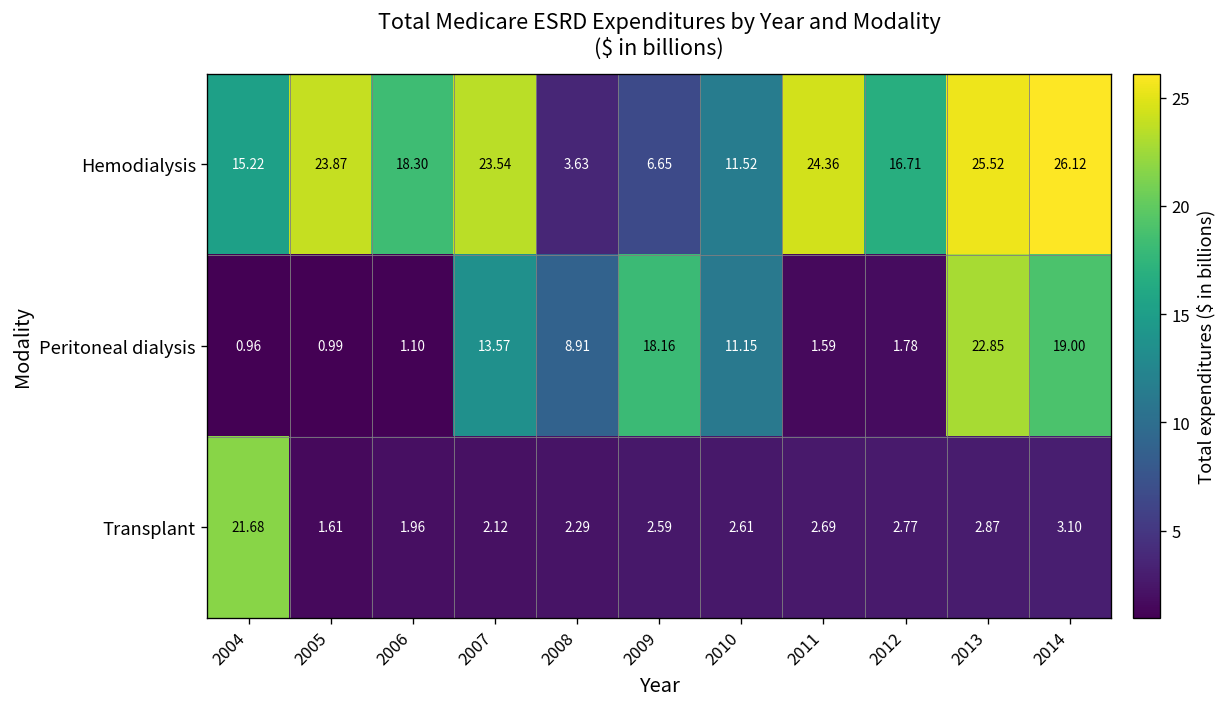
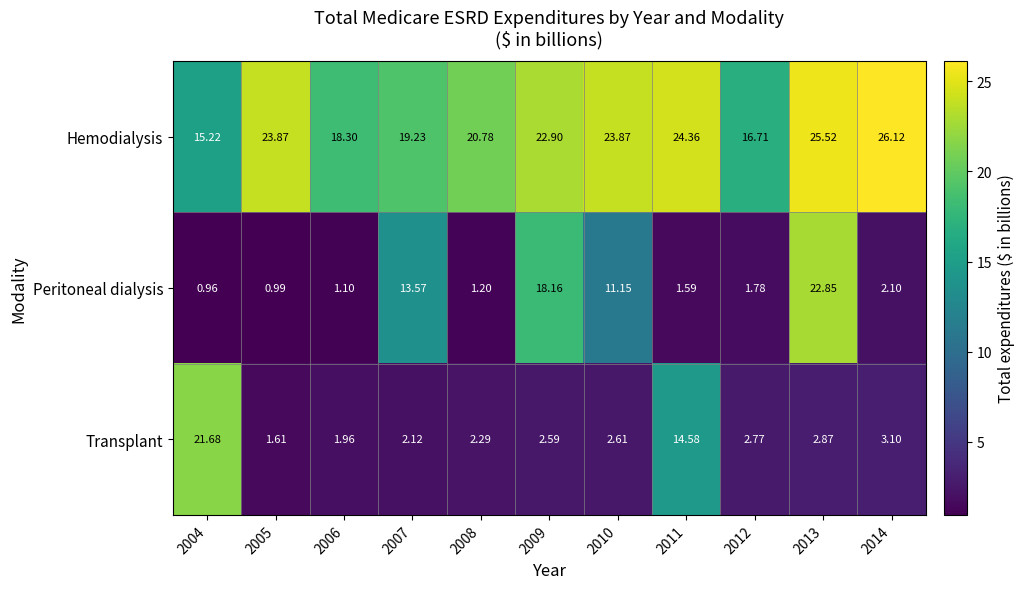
Hemodialysis, 2007: 23.54 -> 19.23
Hemodialysis, 2008: 3.63 -> 20.78
Hemodialysis, 2009: 6.65 -> 22.90
Hemodialysis, 2010: 11.52 -> 23.87
Peritoneal dialysis, 2008: 8.91 -> 1.20
Peritoneal dialysis, 2014: 19.00 -> 2.10
Transplant, 2011: 2.69 -> 14.58
